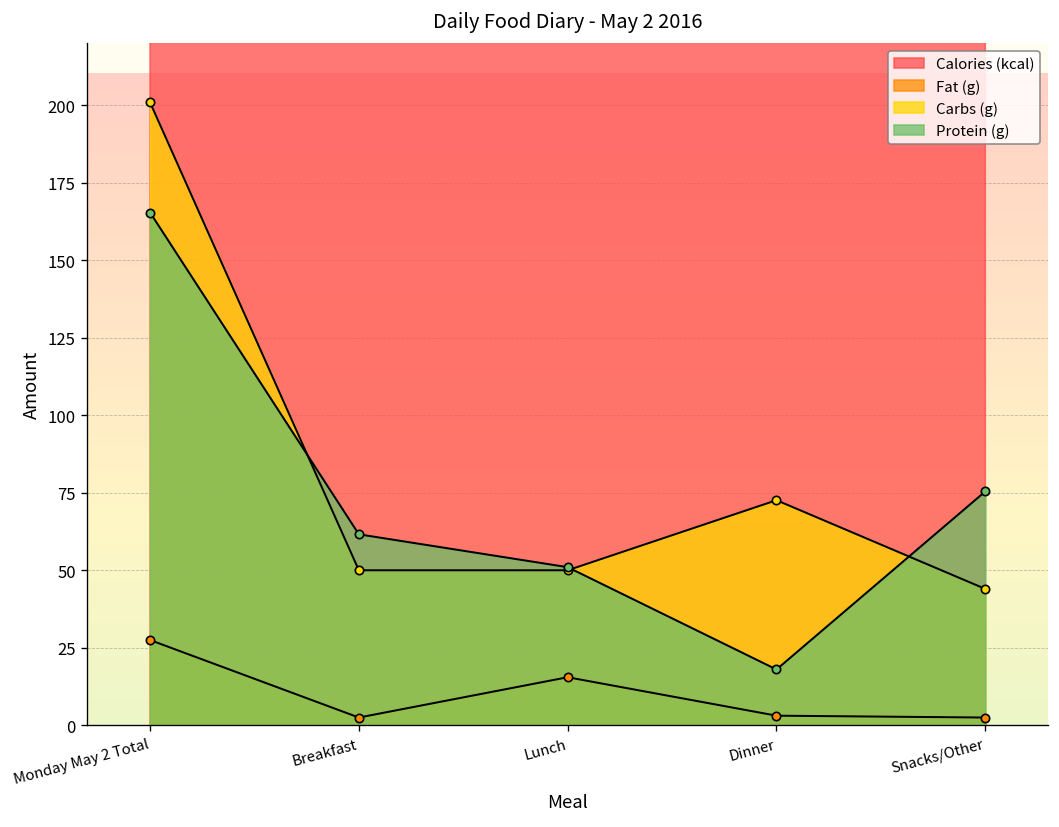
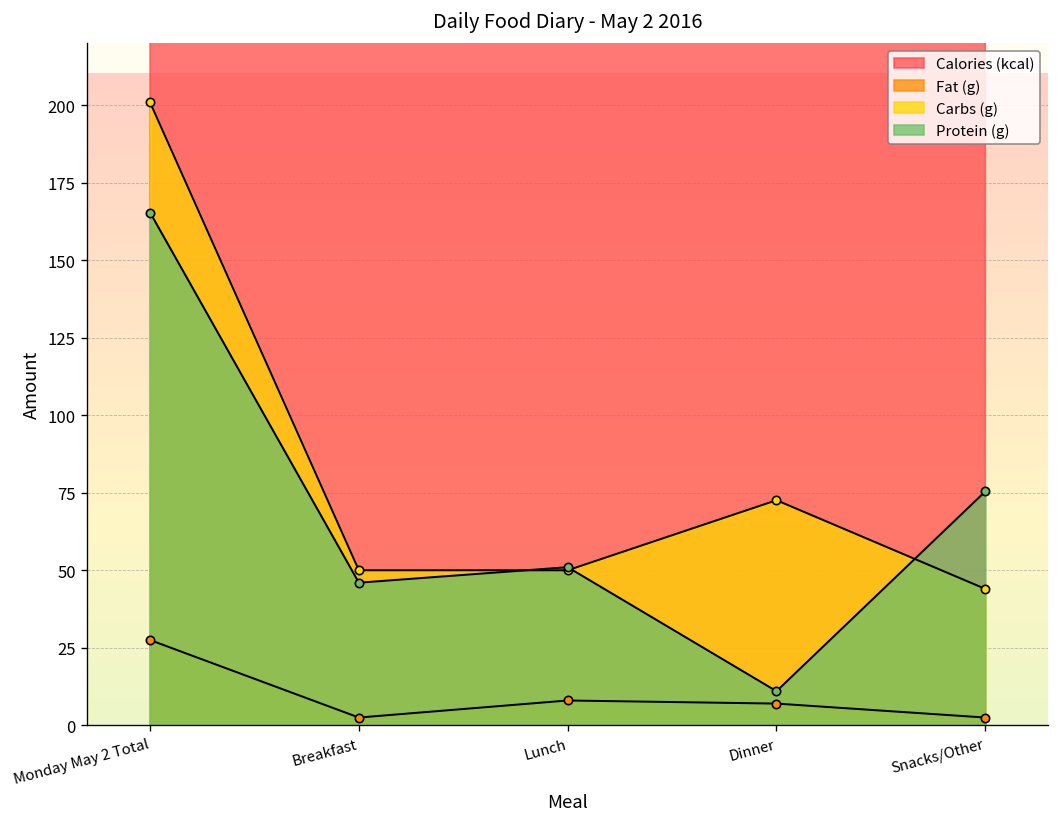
Protein (g), Breakfast: 62 -> 46
Fat (g), Lunch: 16 -> 8
Fat (g), Dinner: 3 -> 7
Protein (g), Dinner: 18 -> 11
